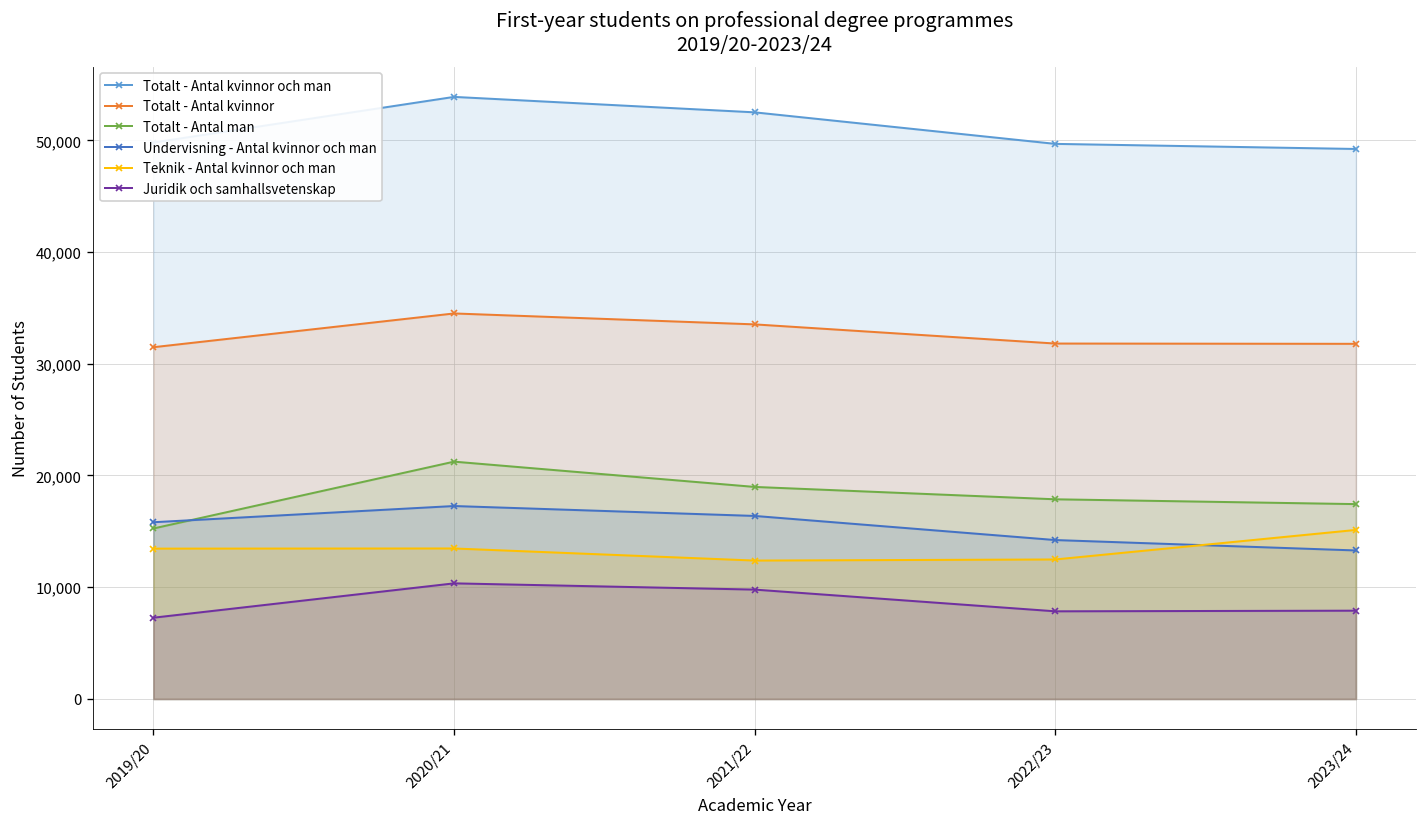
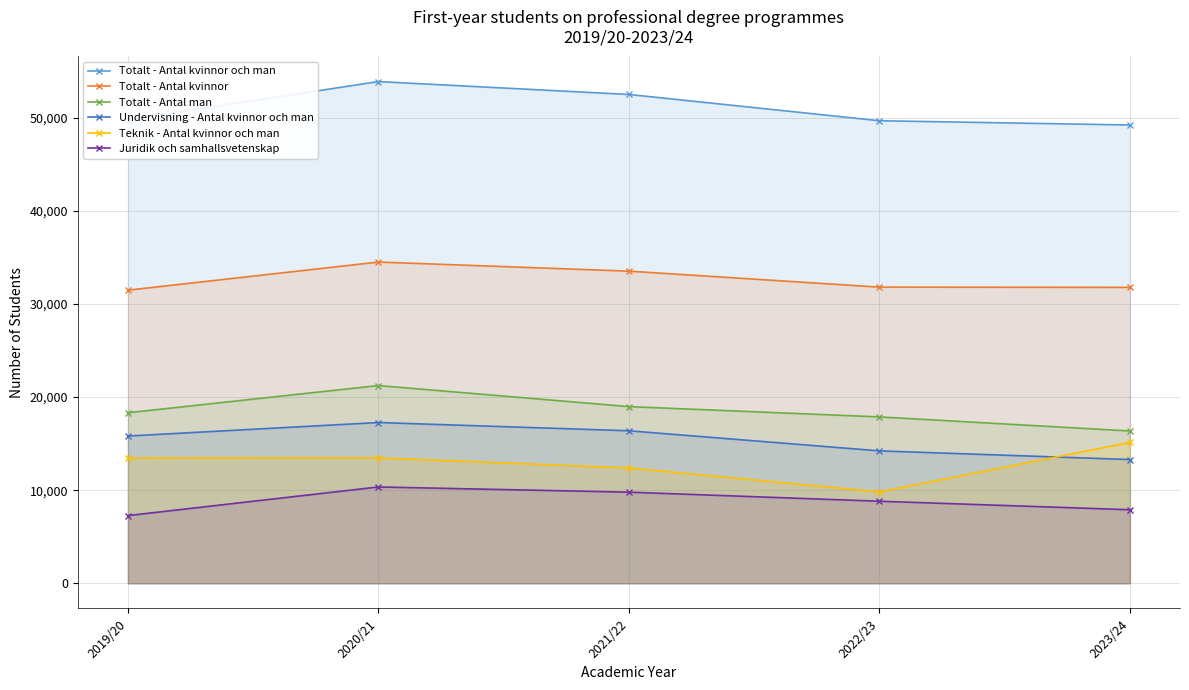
Totalt - Antal man, 2019/20: 15,000 -> 18,000
Teknik - Antal kvinnor och man, 2022/23: 12,000 -> 10,000
Juridik och samhallsvetenskap, 2022/23: 8,000 -> 9,000
Totalt - Antal man, 2023/24: 17,000 -> 16,000
